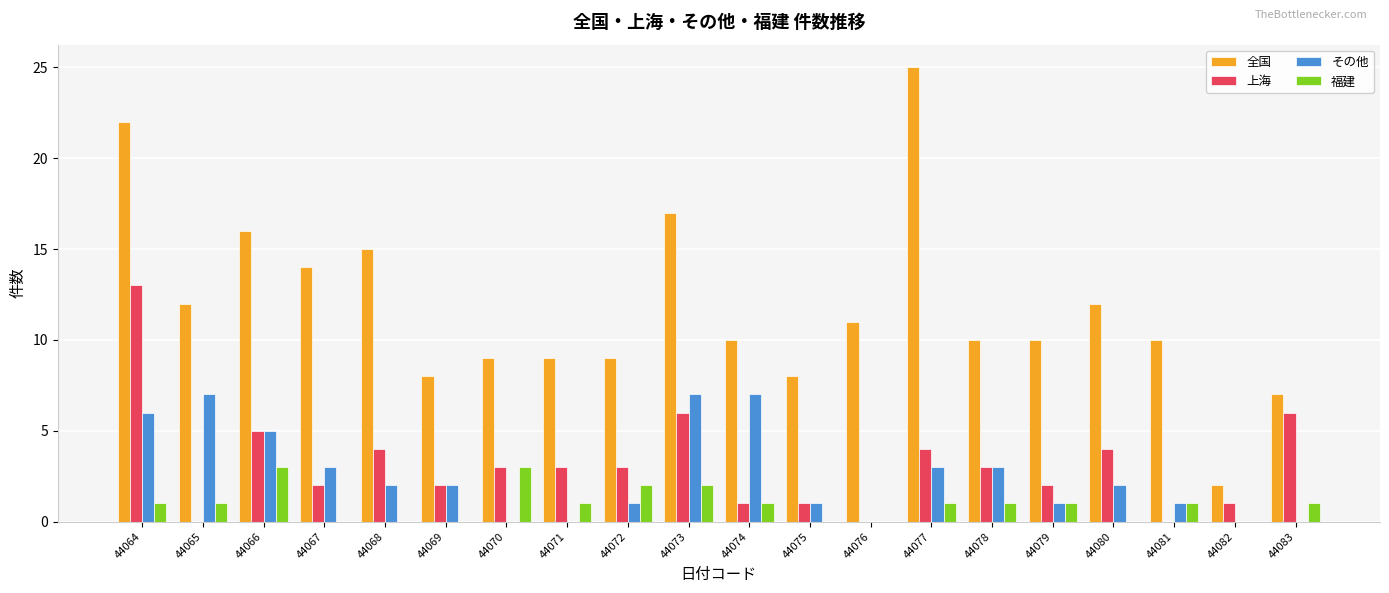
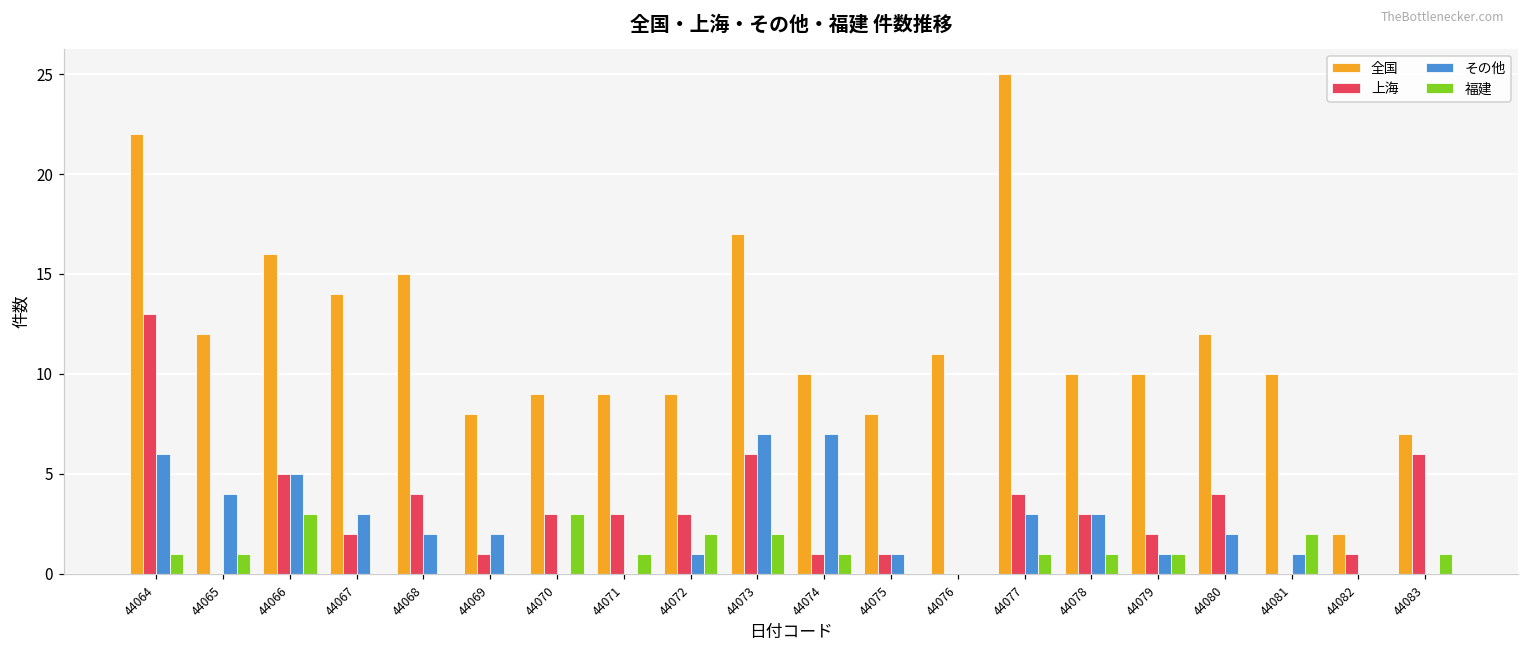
その他, 44065: 7 -> 4
上海, 44069: 2 -> 1
福建, 44081: 1 -> 2
